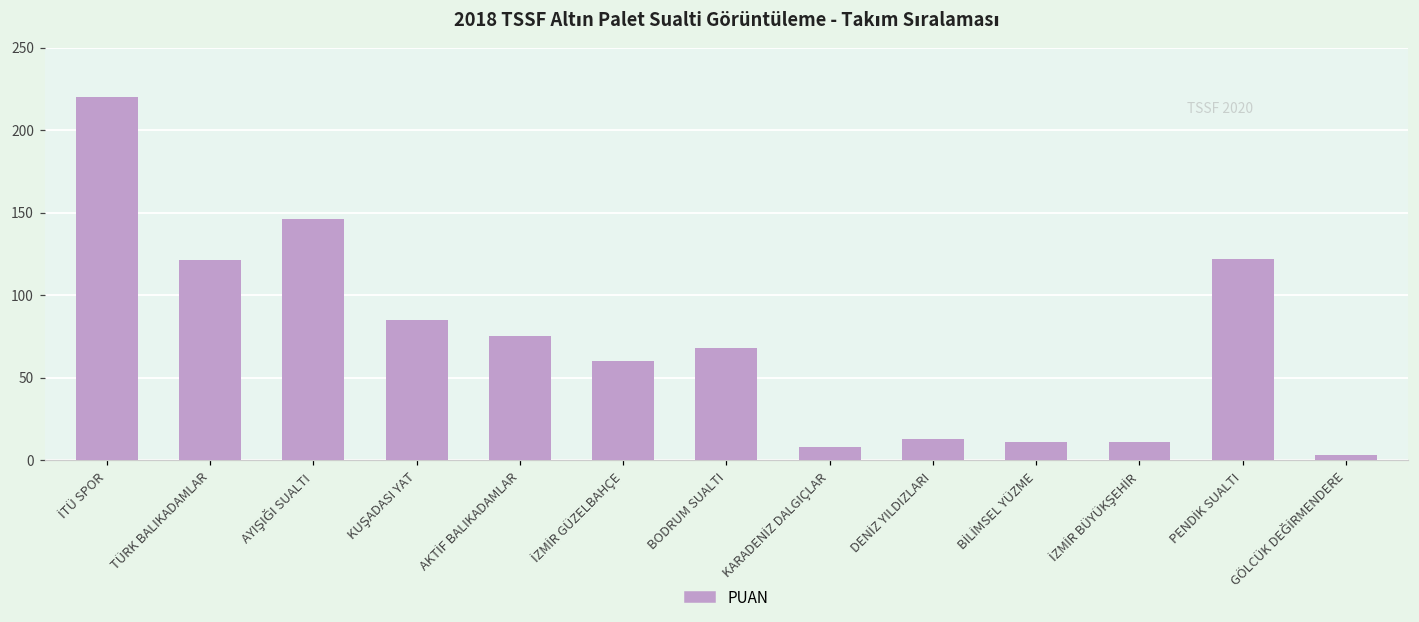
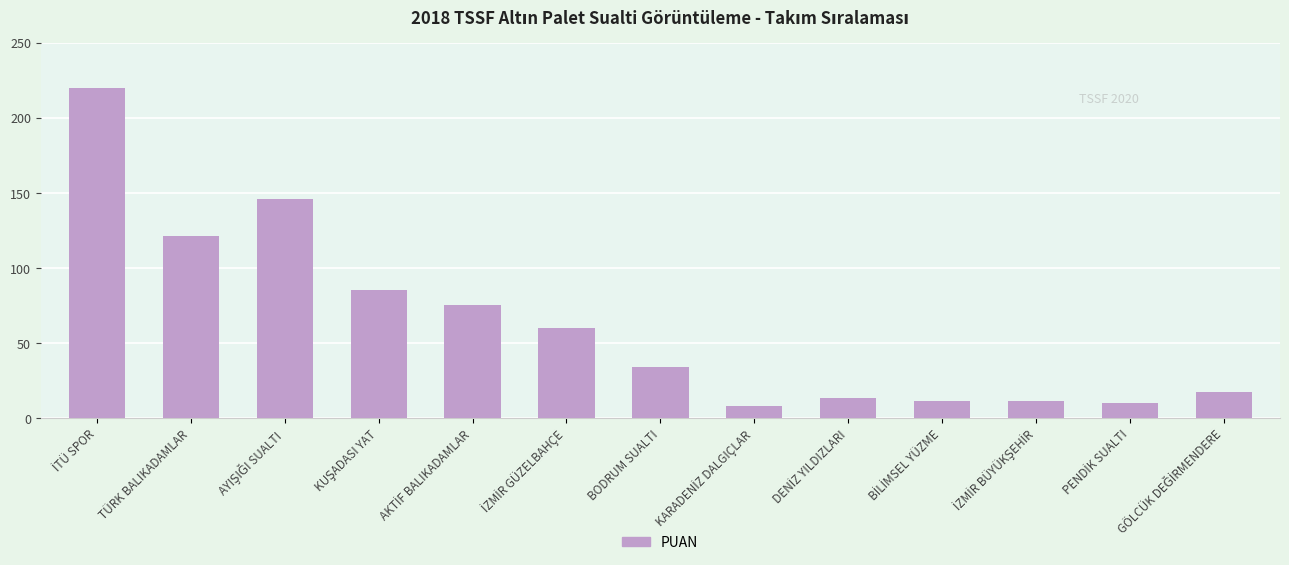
BODRUM SUALTI: 68 -> 34
PENDİK SUALTI: 122 -> 10
GÖLCÜK DEĞİRMENDERE: 3 -> 17
